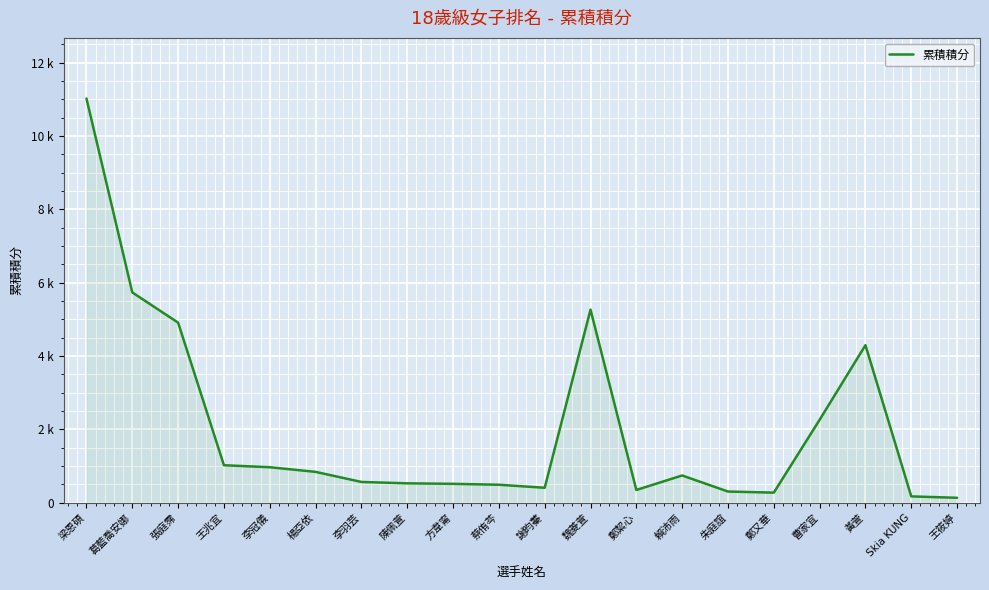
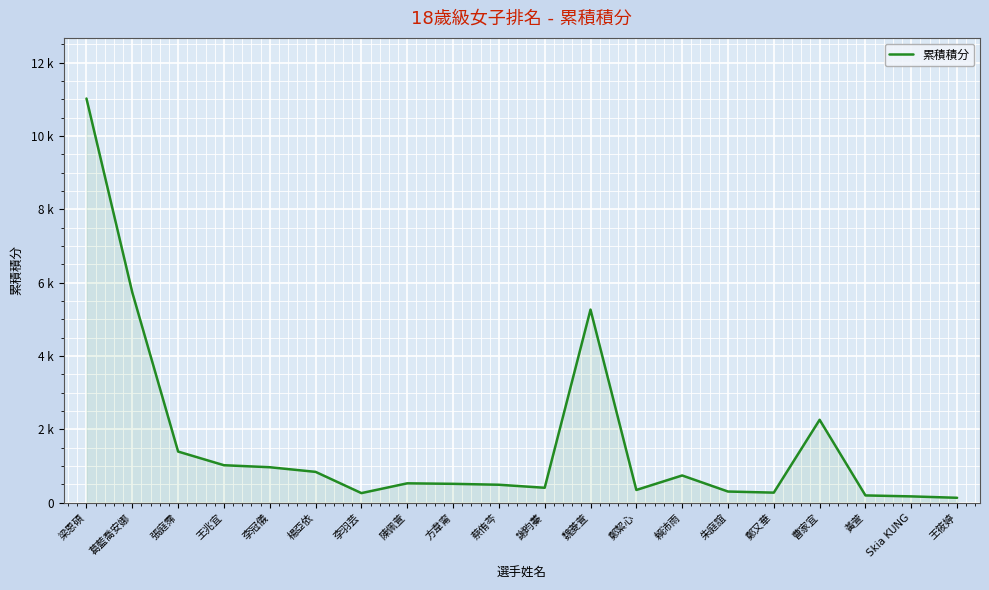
張庭霈: 4900 -> 1400
李羽芸: 600 -> 300
黃萱: 4300 -> 200
